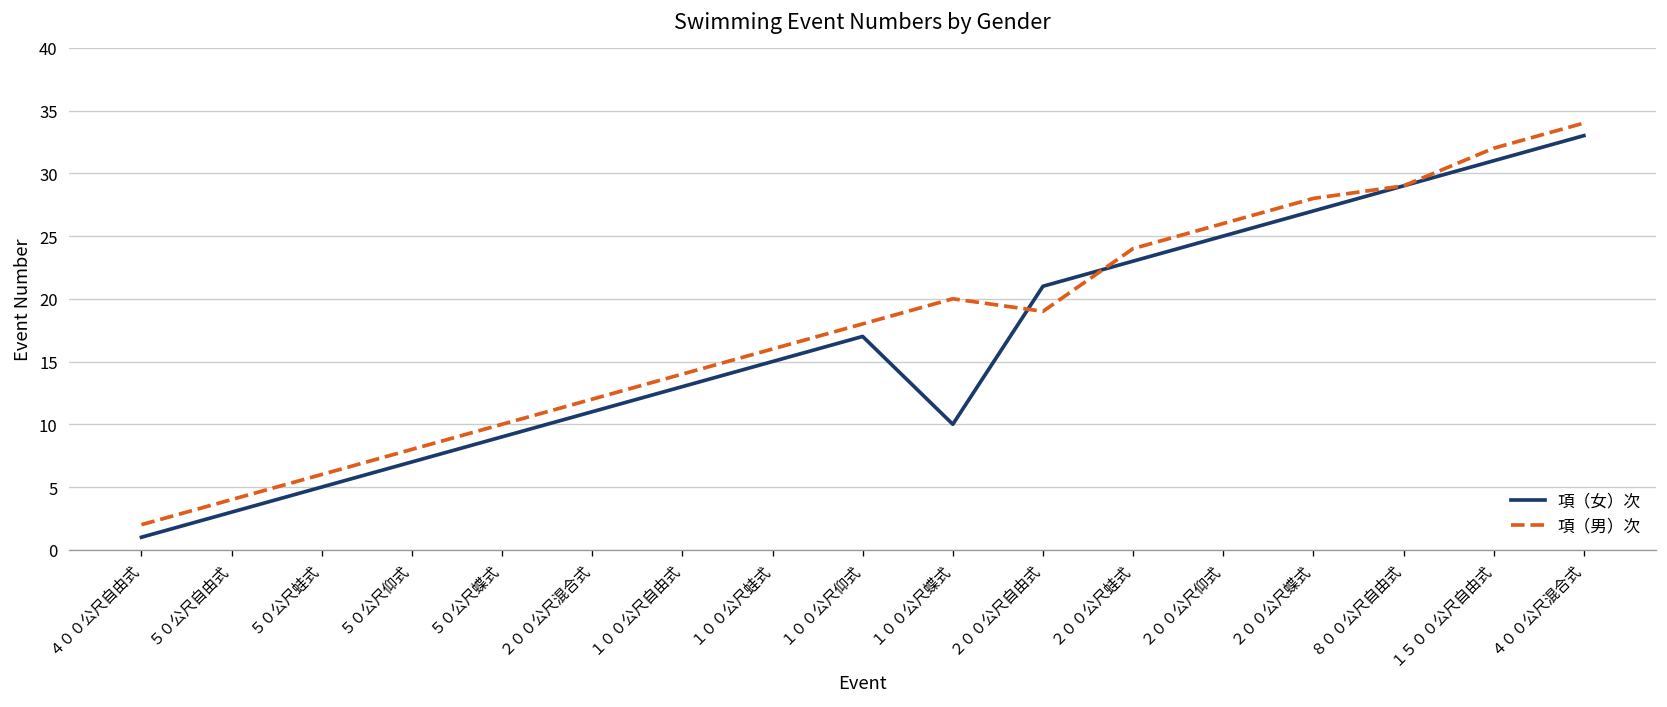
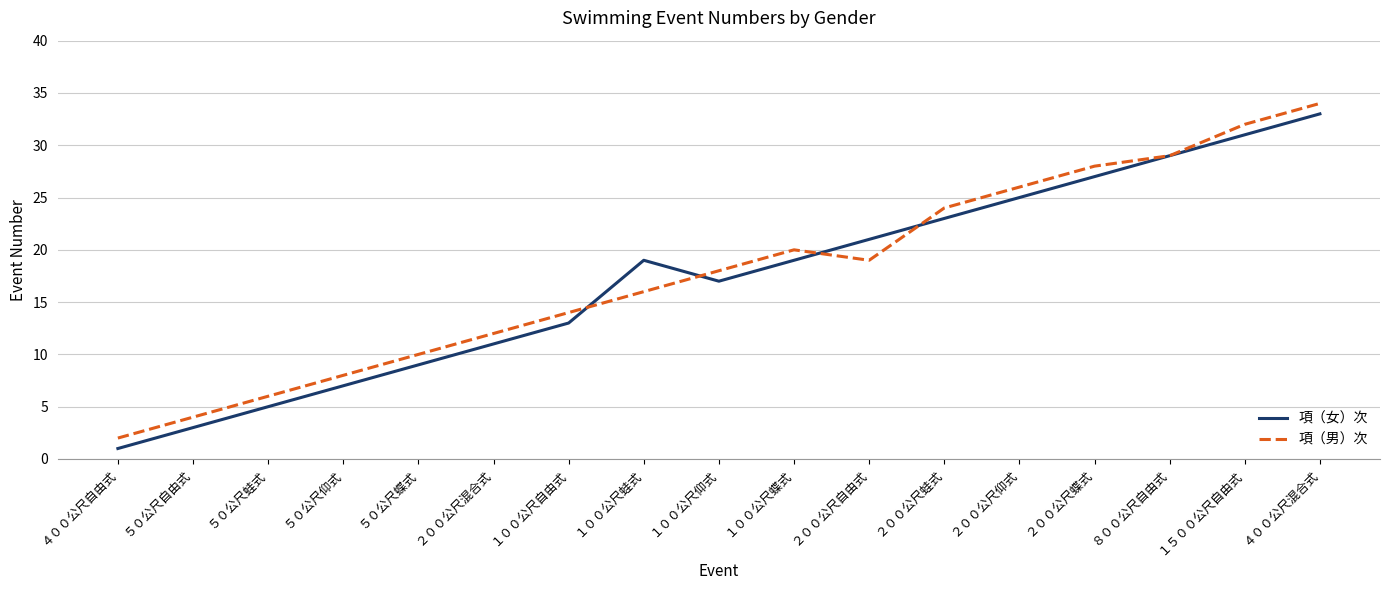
項（女）次, １００公尺蛙式: 15 -> 19
項（女）次, １００公尺蝶式: 10 -> 19
